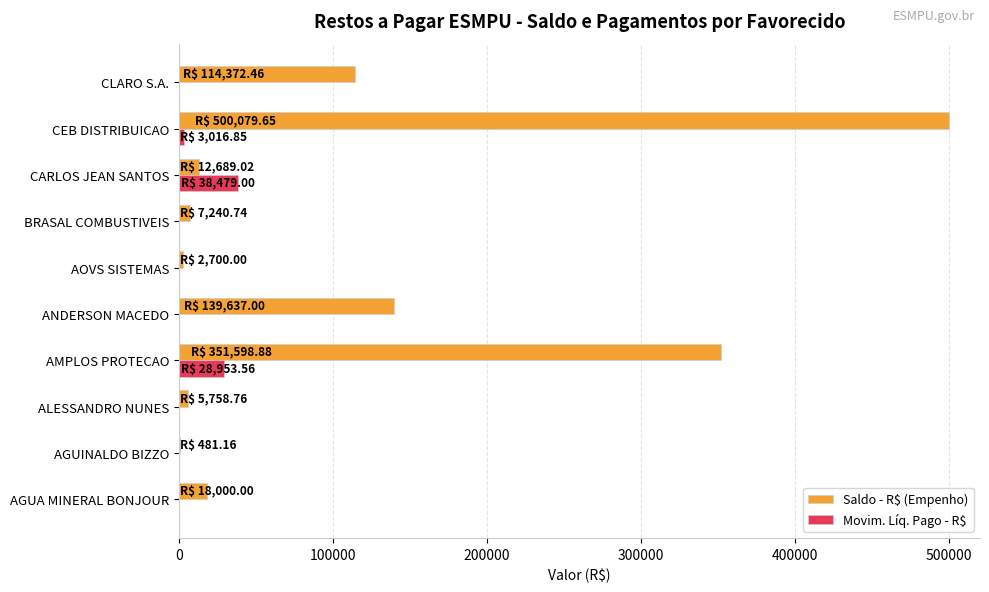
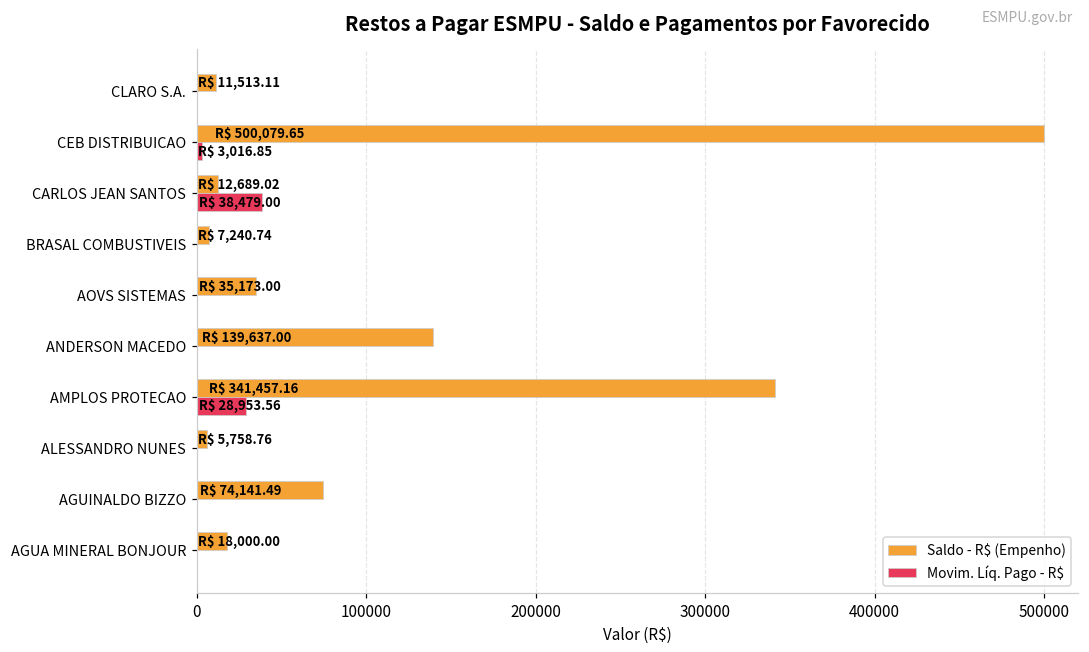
Saldo - R$ (Empenho), CLARO S.A.: 114,372.46 -> 11,513.11
Saldo - R$ (Empenho), AOVS SISTEMAS: 2,700.00 -> 35,173.00
Saldo - R$ (Empenho), AMPLOS PROTECAO: 351,598.88 -> 341,457.16
Saldo - R$ (Empenho), AGUINALDO BIZZO: 481.16 -> 74,141.49
